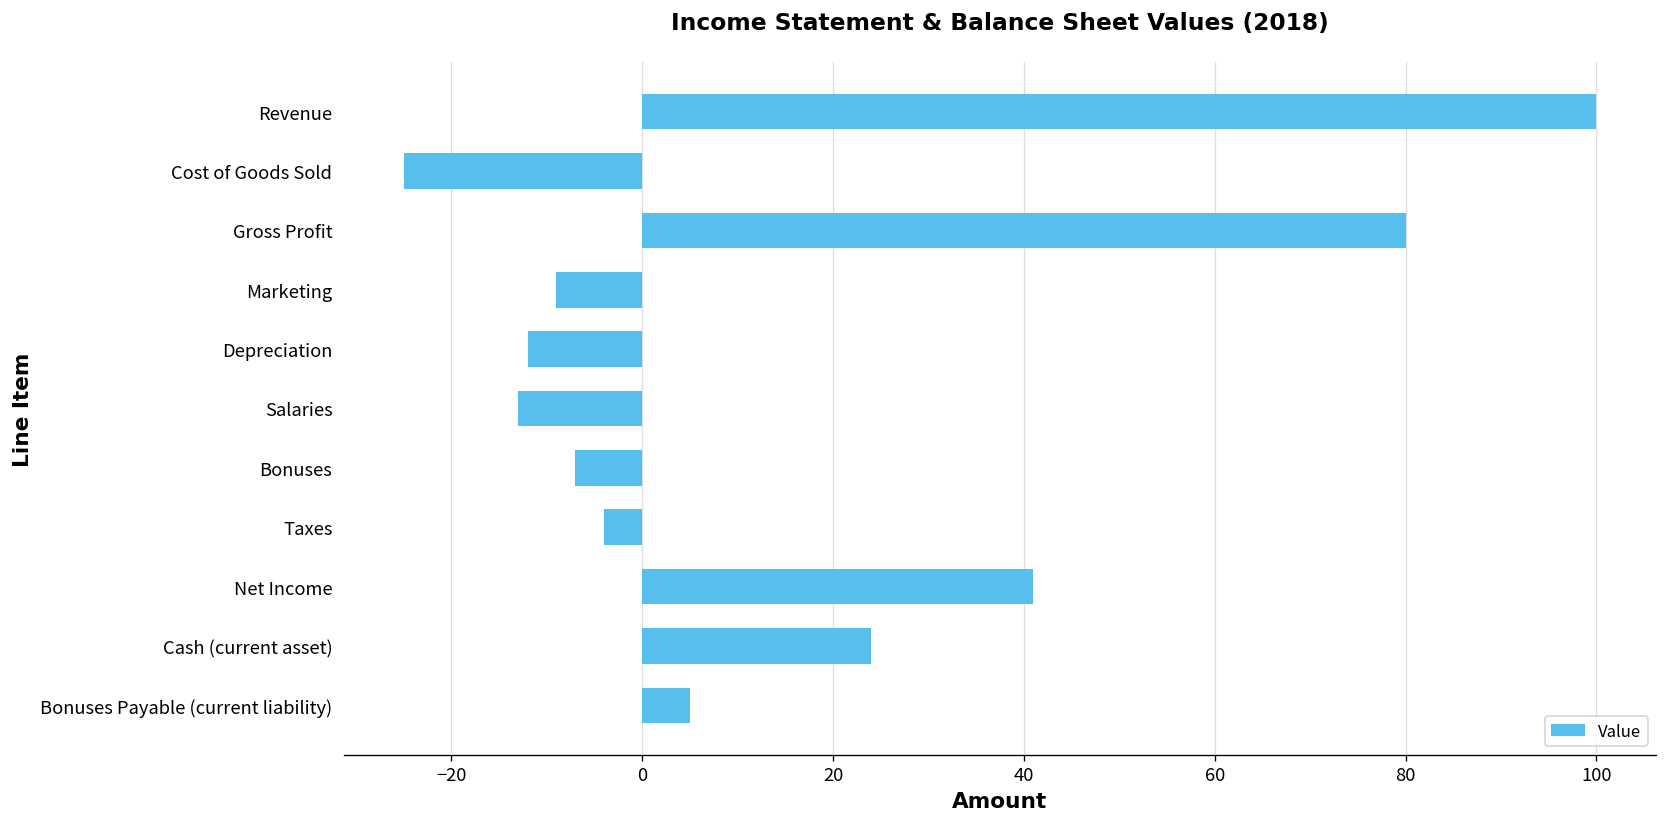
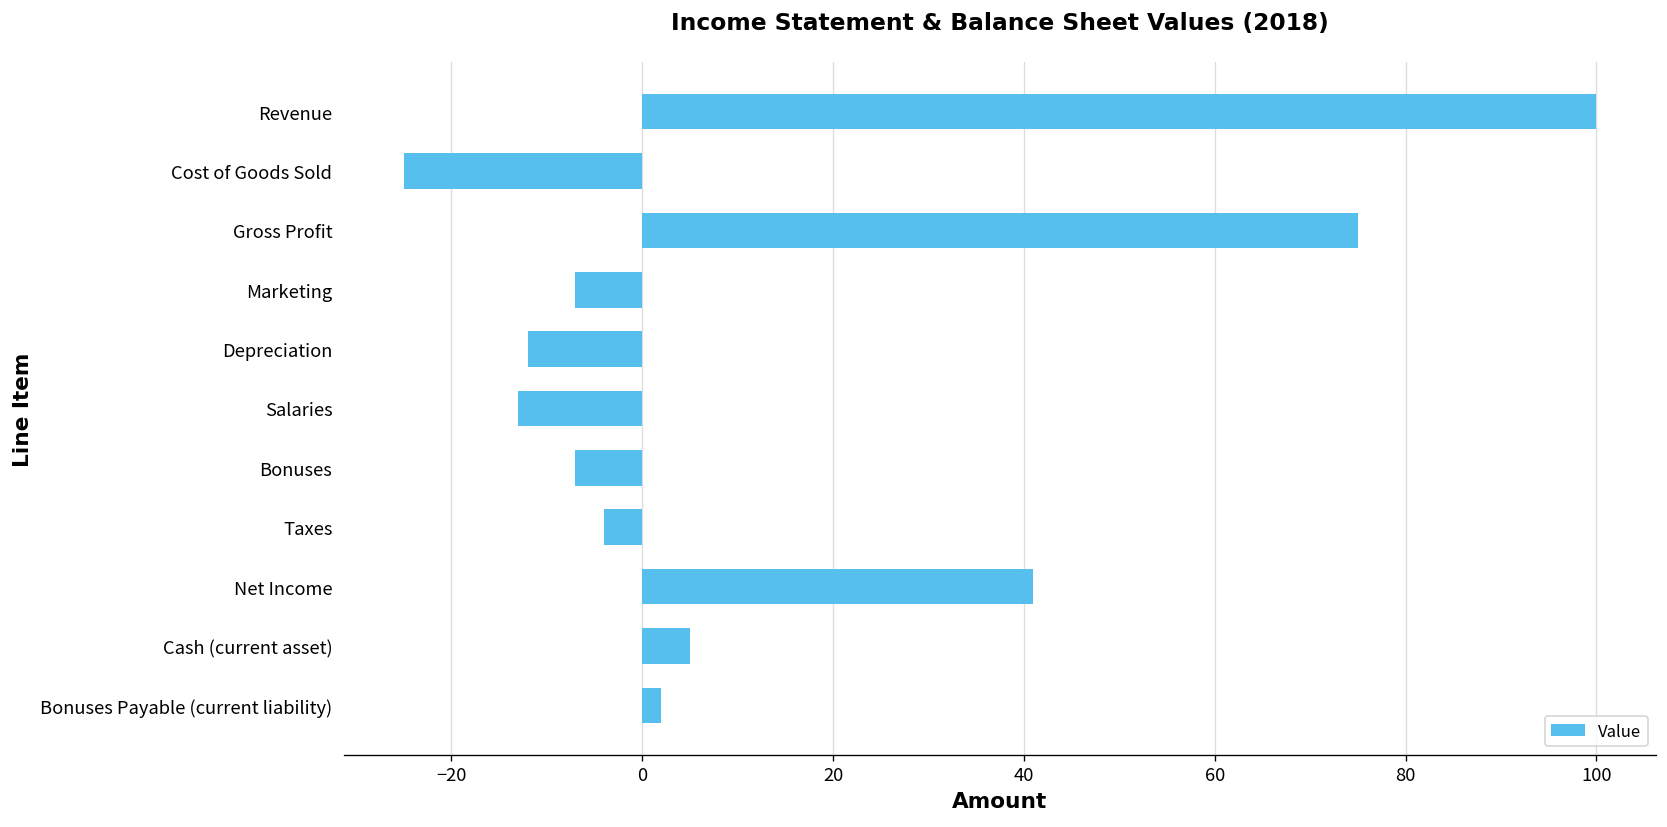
Gross Profit: 80 -> 75
Marketing: -9 -> -7
Cash (current asset): 24 -> 5
Bonuses Payable (current liability): 5 -> 2
